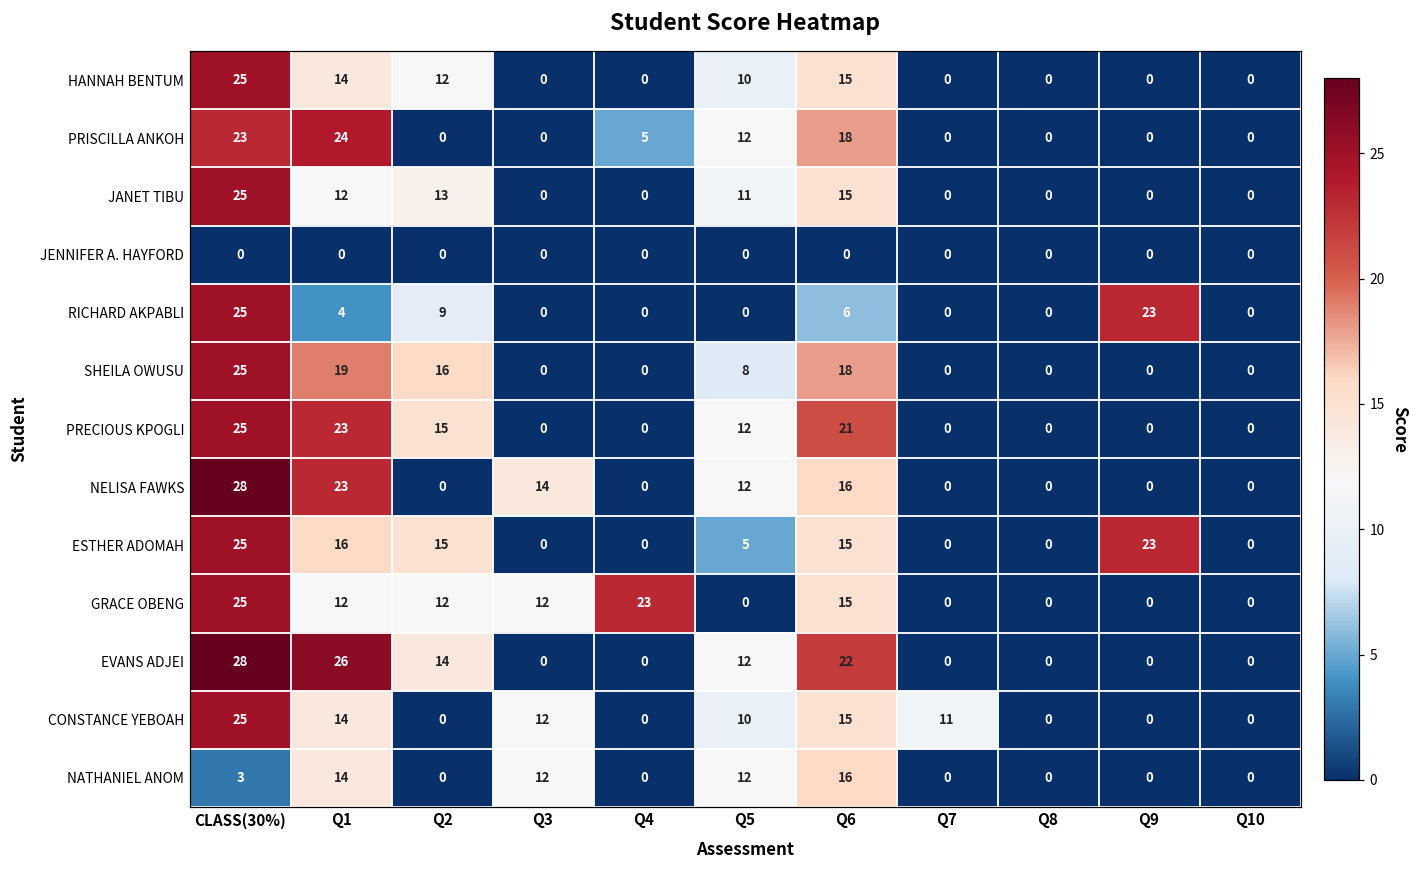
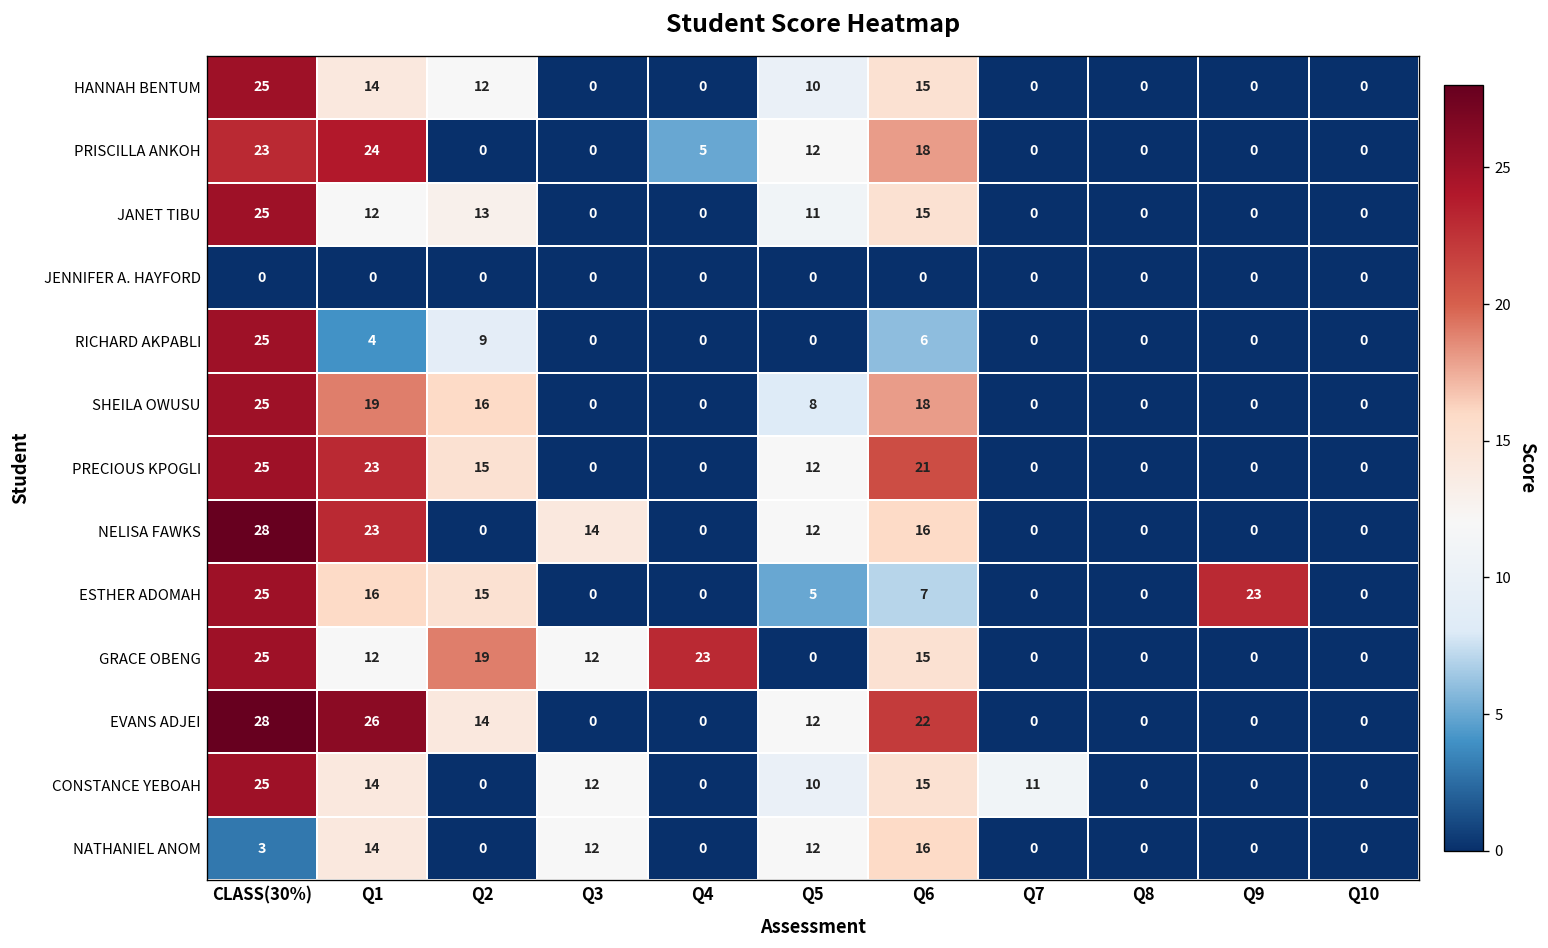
RICHARD AKPABLI, Q9: 23 -> 0
ESTHER ADOMAH, Q6: 15 -> 7
GRACE OBENG, Q2: 12 -> 19
